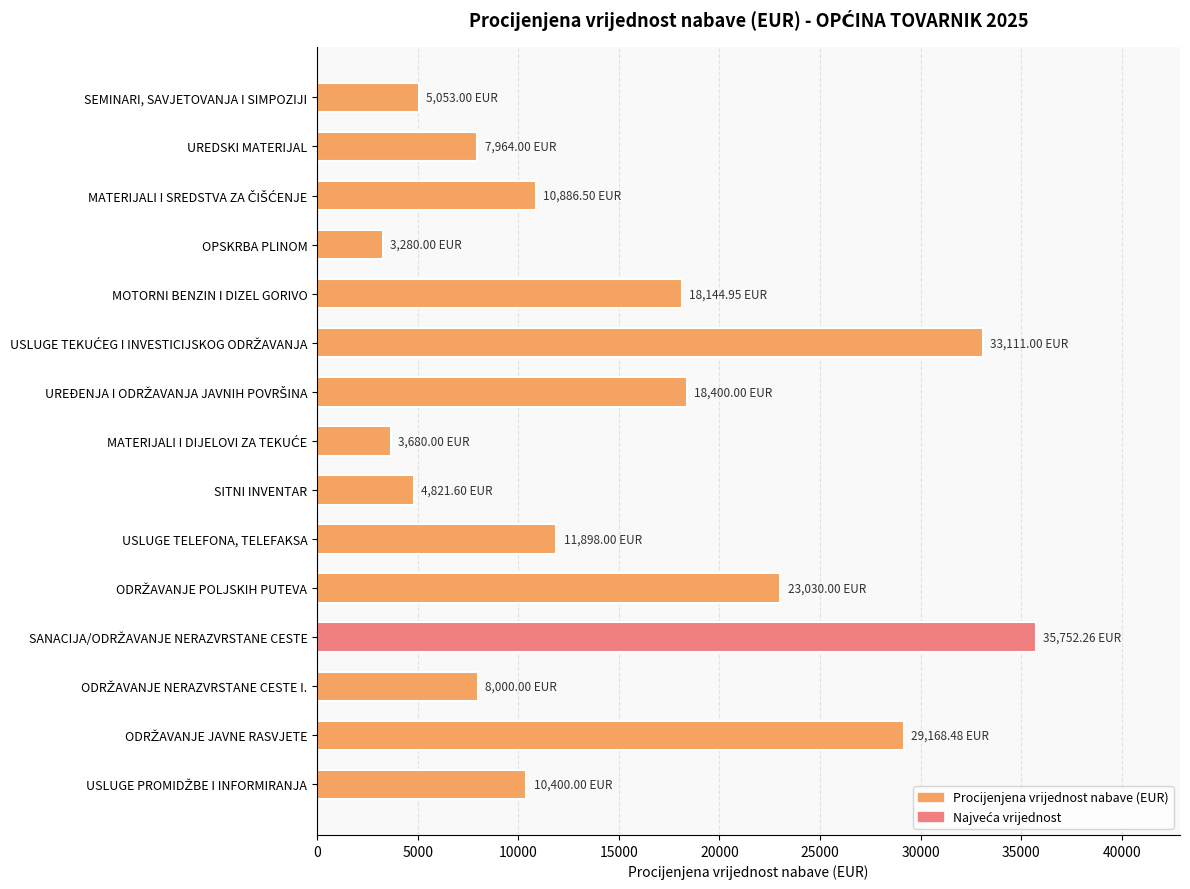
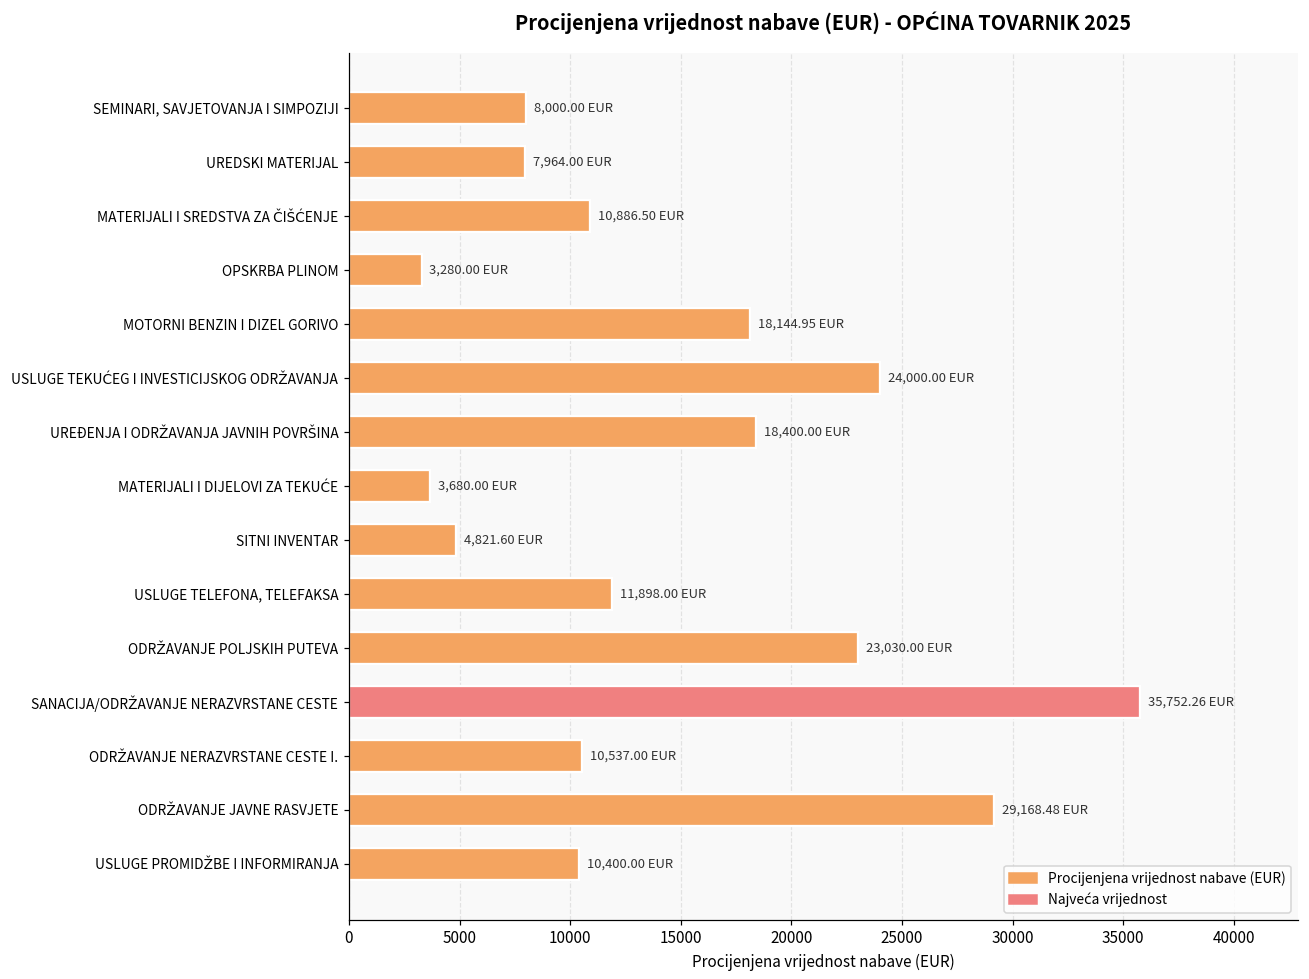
SEMINARI, SAVJETOVANJA I SIMPOZIJI: 5,053.00 -> 8,000.00
USLUGE TEKUĆEG I INVESTICIJSKOG ODRŽAVANJA: 33,111.00 -> 24,000.00
ODRŽAVANJE NERAZVRSTANE CESTE I.: 8,000.00 -> 10,537.00
